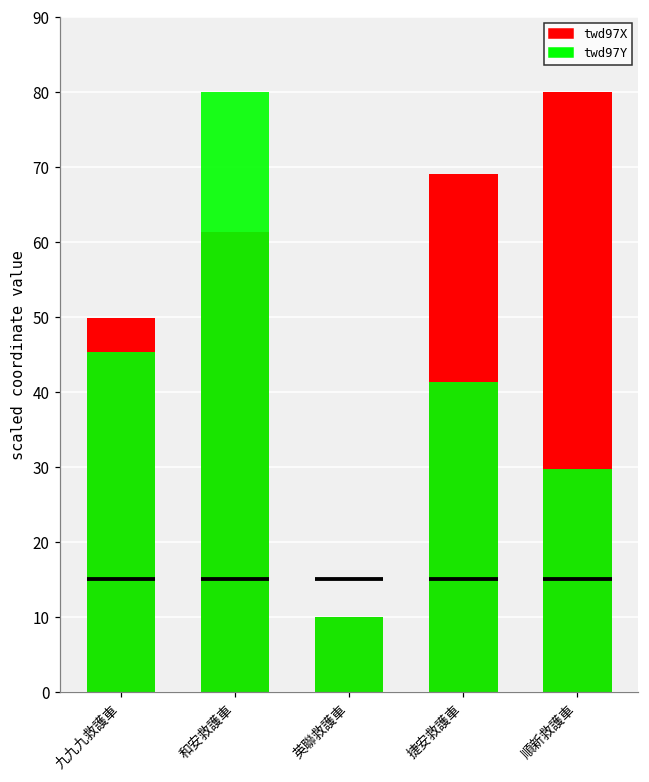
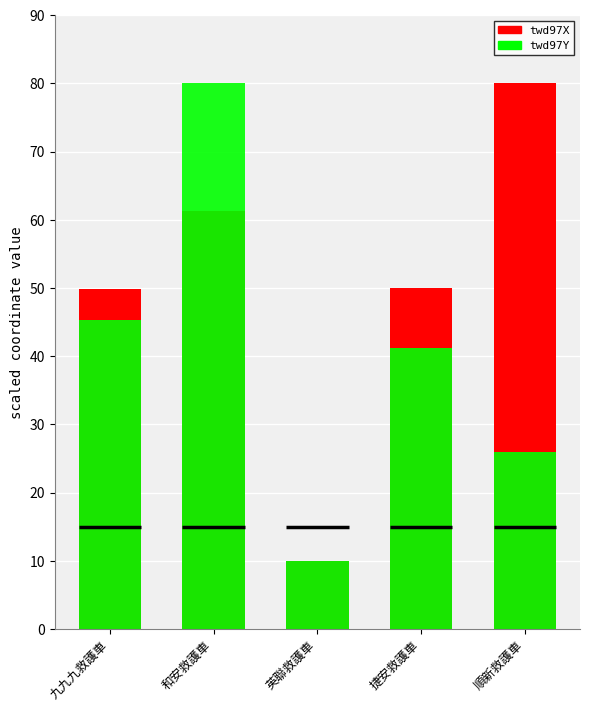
twd97X, 捷安救護車: 69 -> 50
twd97Y, 順新救護車: 30 -> 26
